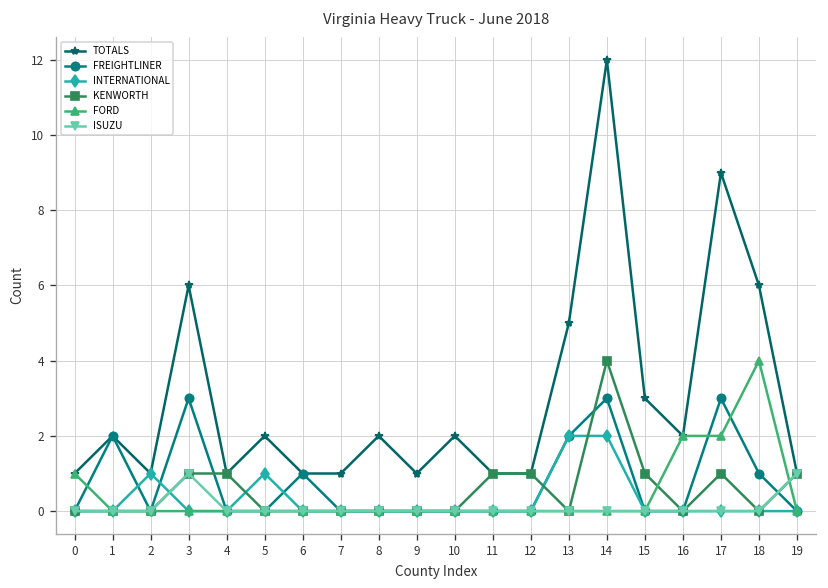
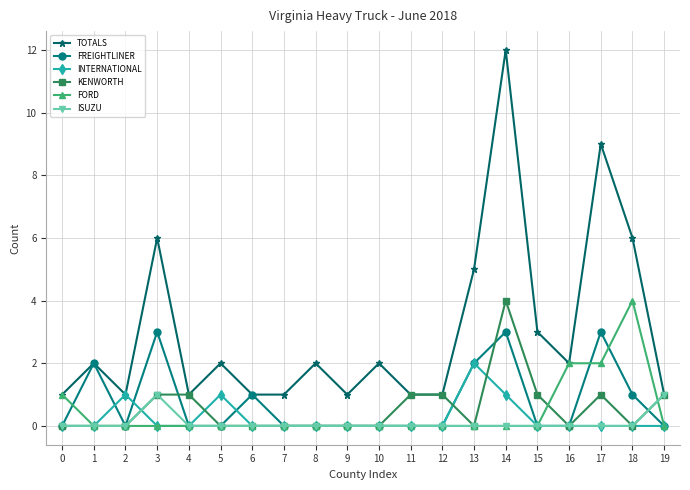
INTERNATIONAL, 14: 2 -> 1
